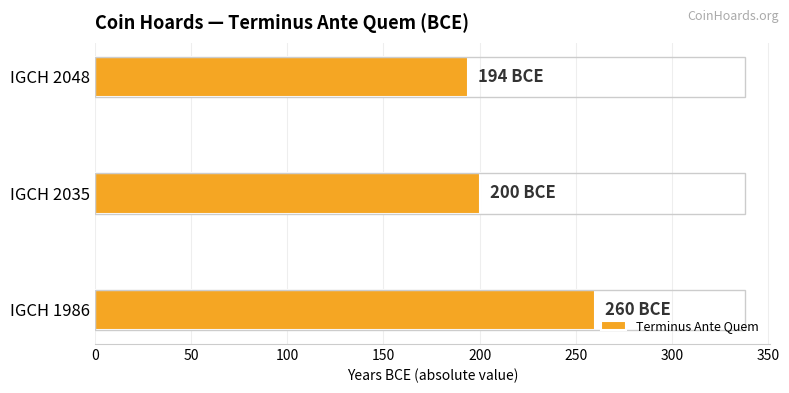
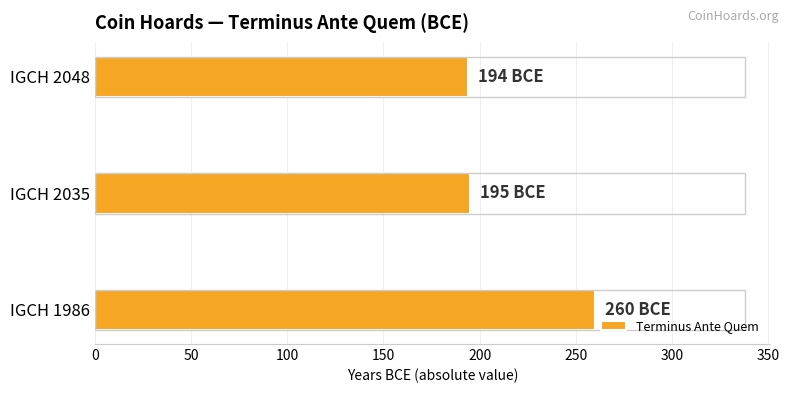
IGCH 2035: 200 -> 195
